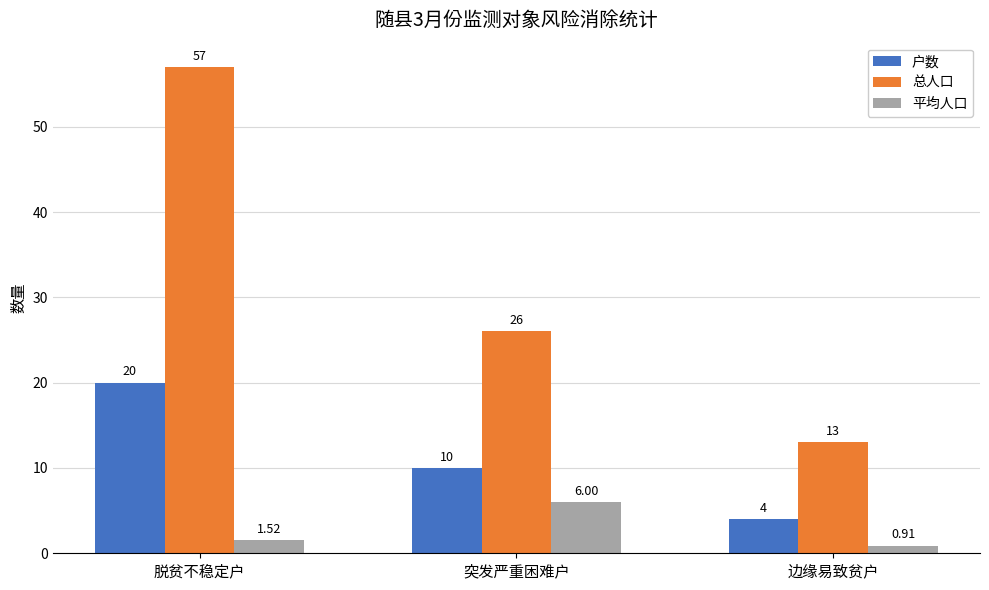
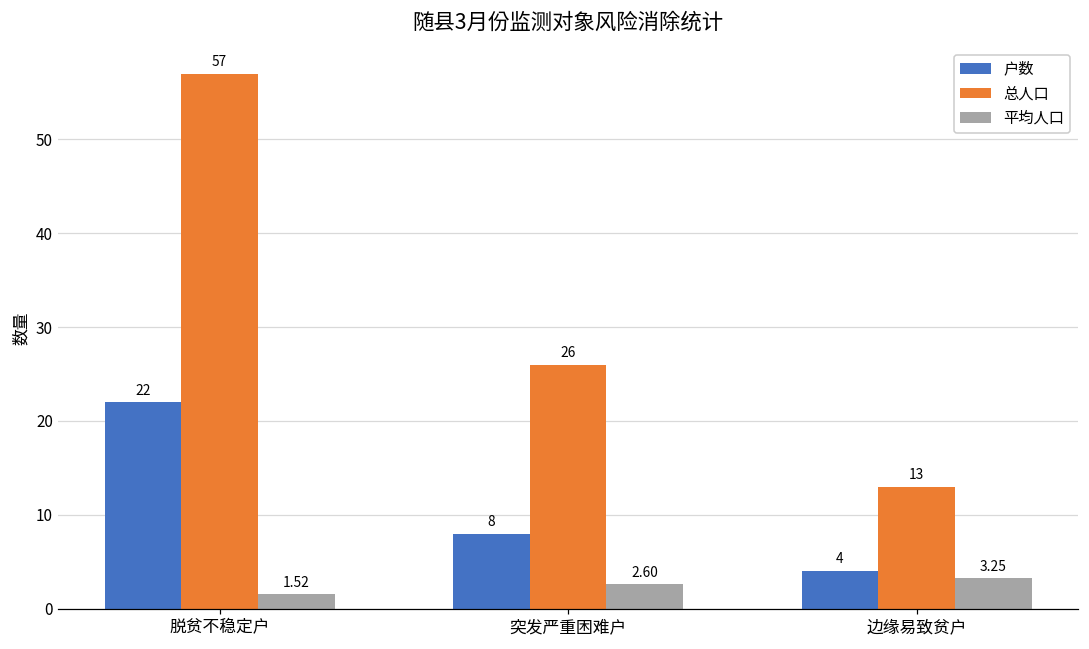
户数, 脱贫不稳定户: 20 -> 22
户数, 突发严重困难户: 10 -> 8
平均人口, 突发严重困难户: 6.00 -> 2.60
平均人口, 边缘易致贫户: 0.91 -> 3.25
